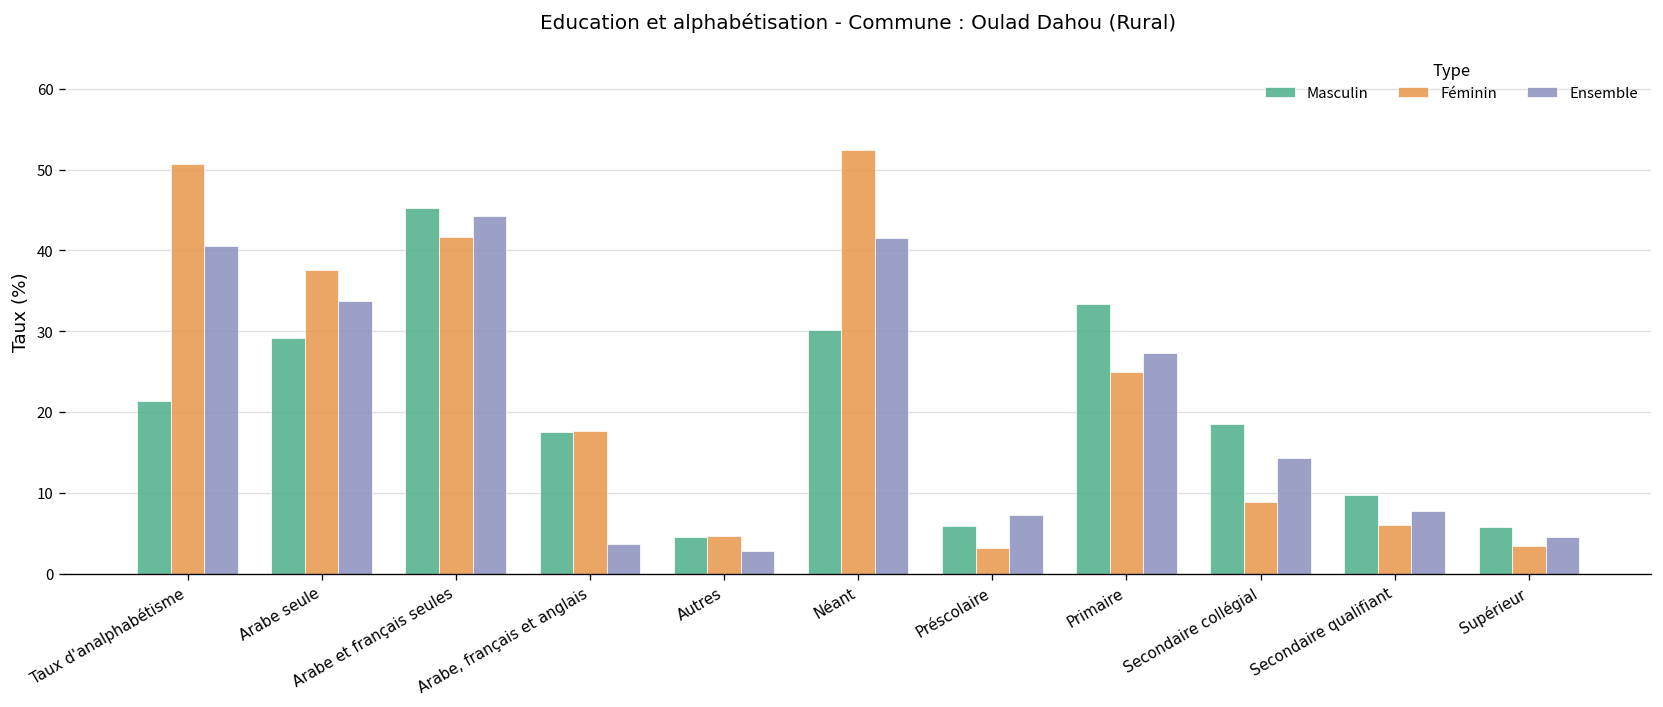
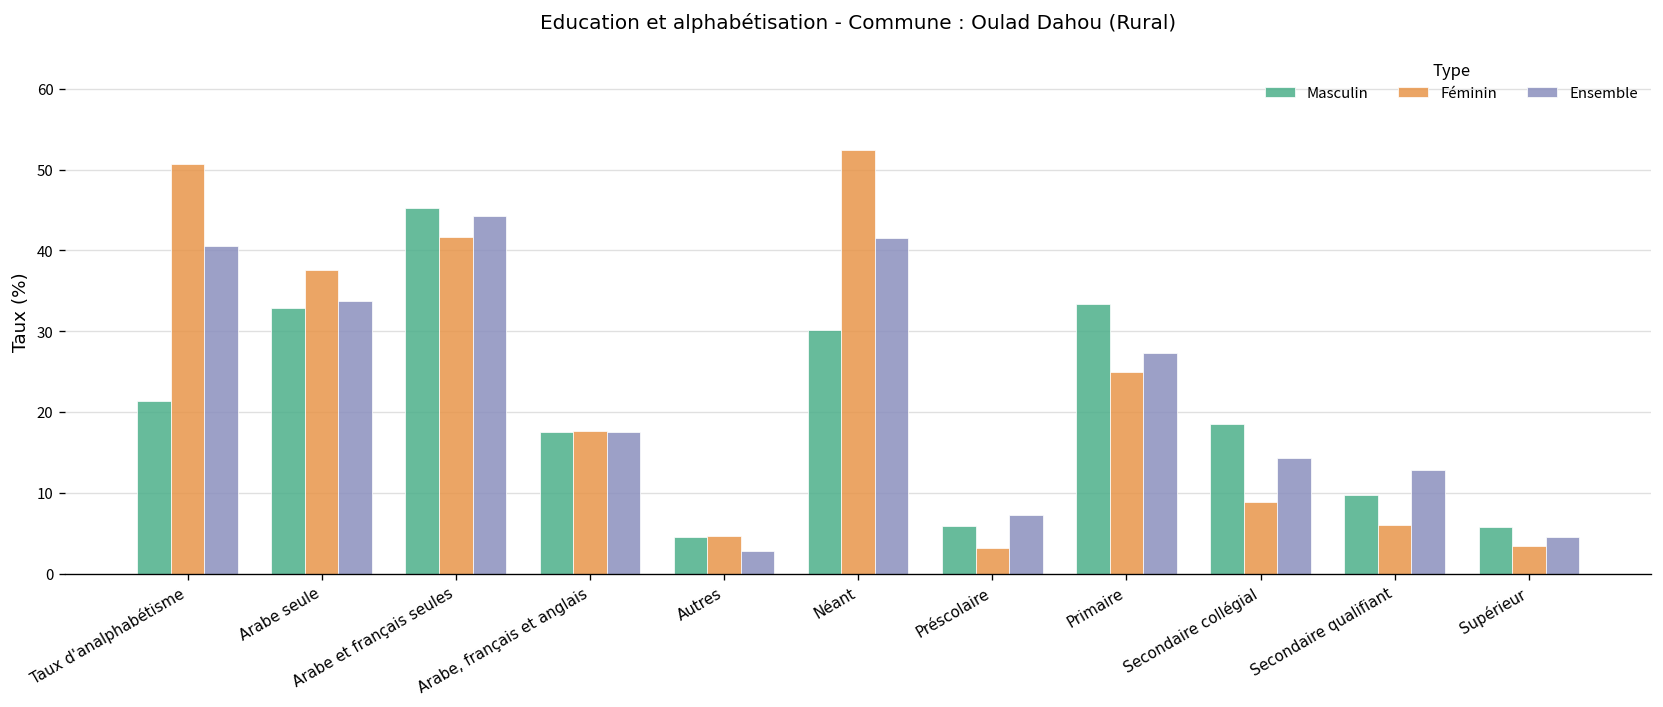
Masculin, Arabe seule: 29 -> 33
Ensemble, Arabe, français et anglais: 4 -> 18
Ensemble, Secondaire qualifiant: 8 -> 13
